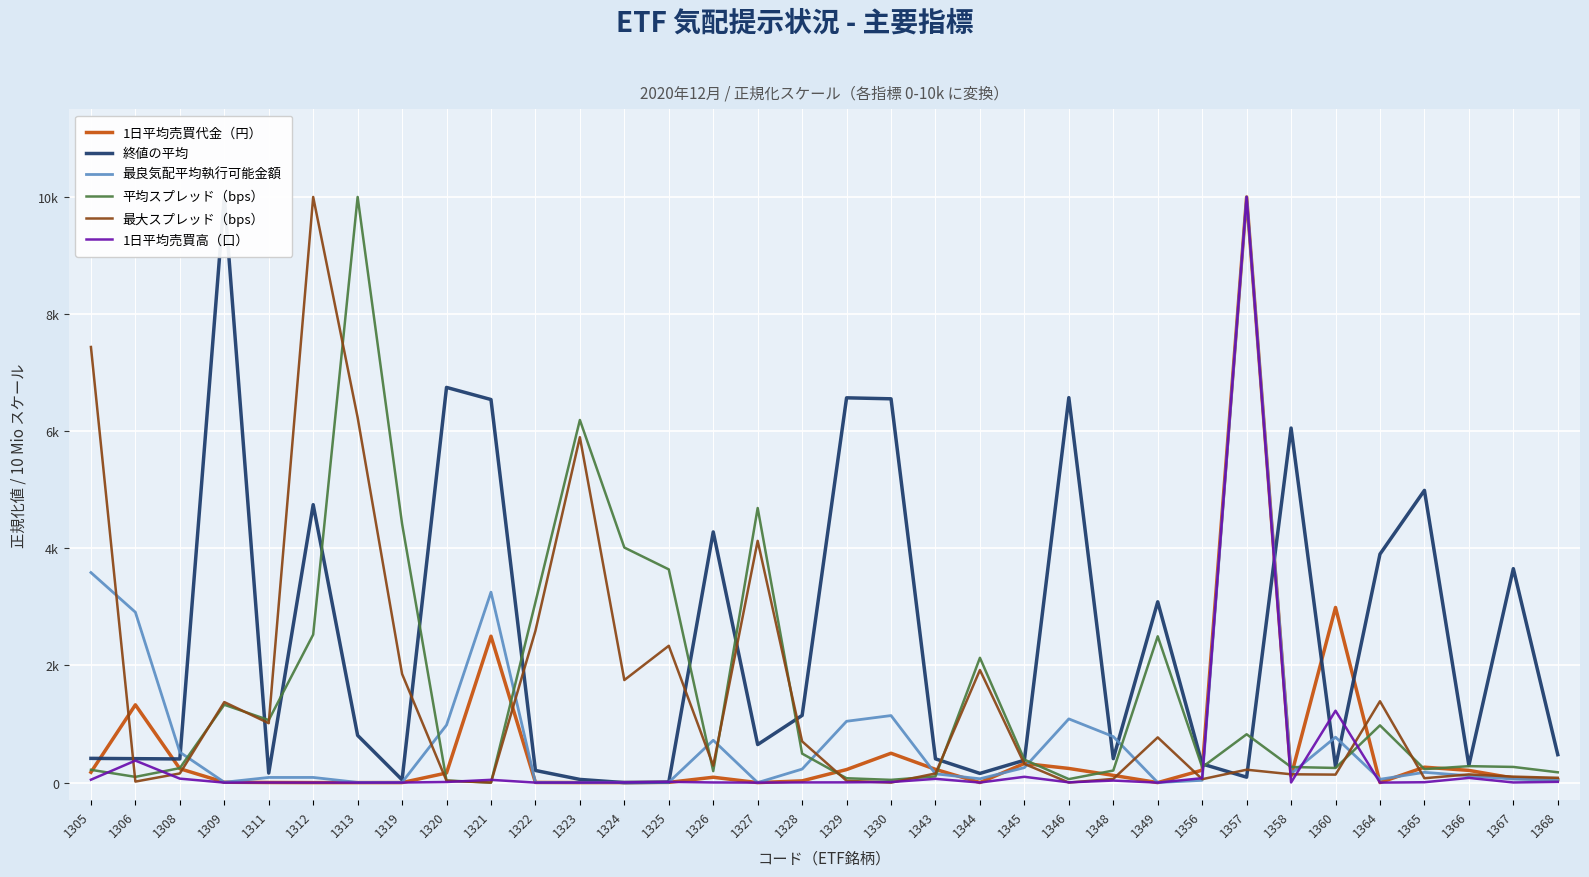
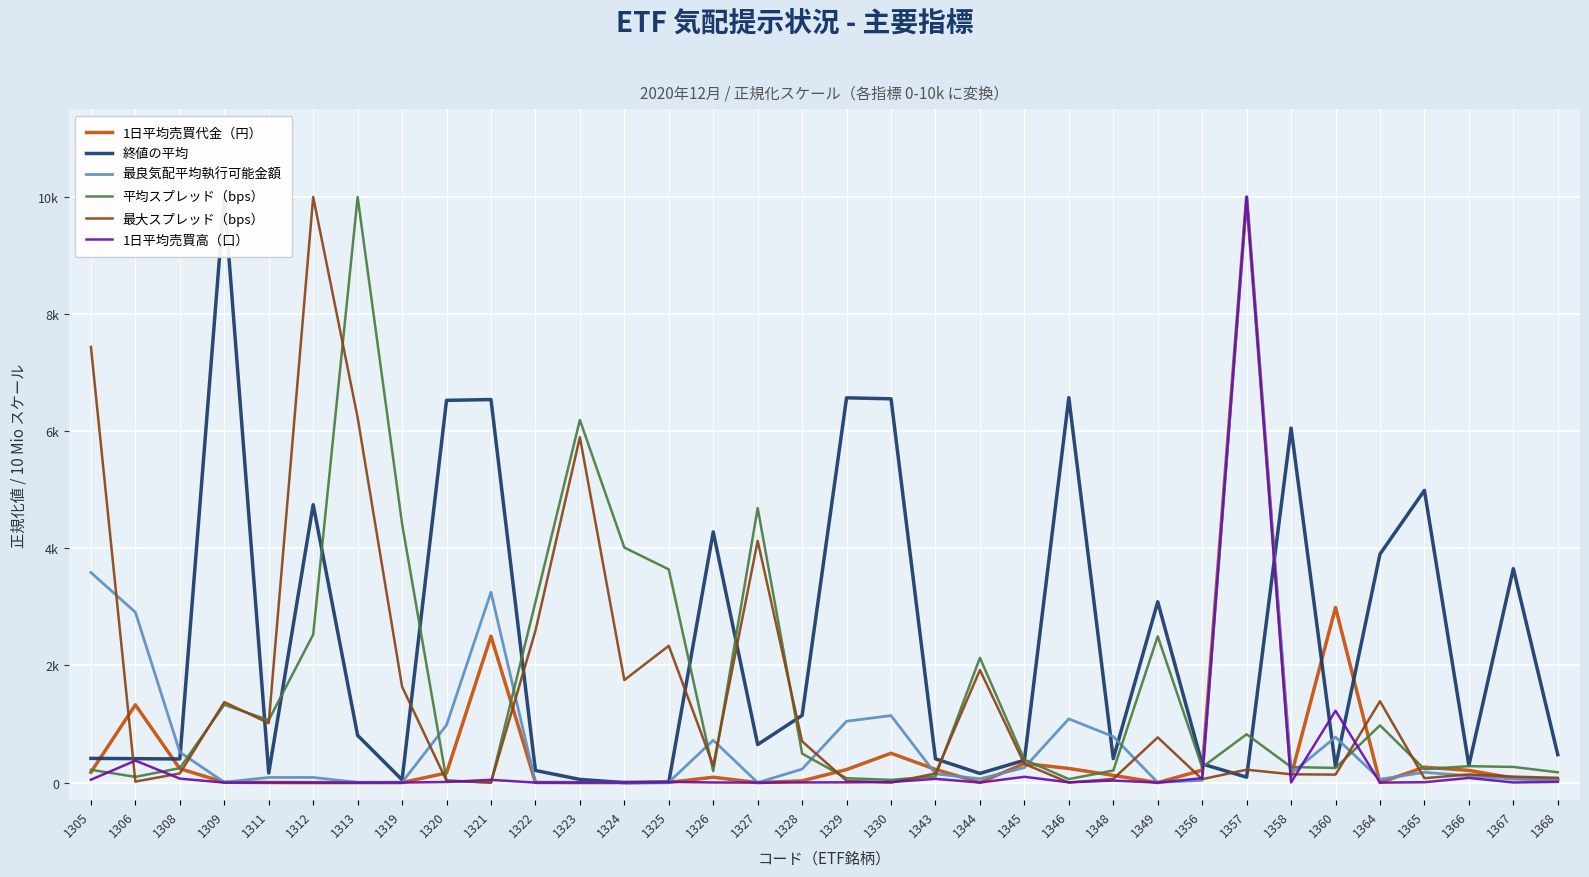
最大スプレッド（bps）, 1319: 1900 -> 1600
終値の平均, 1320: 6700 -> 6500
